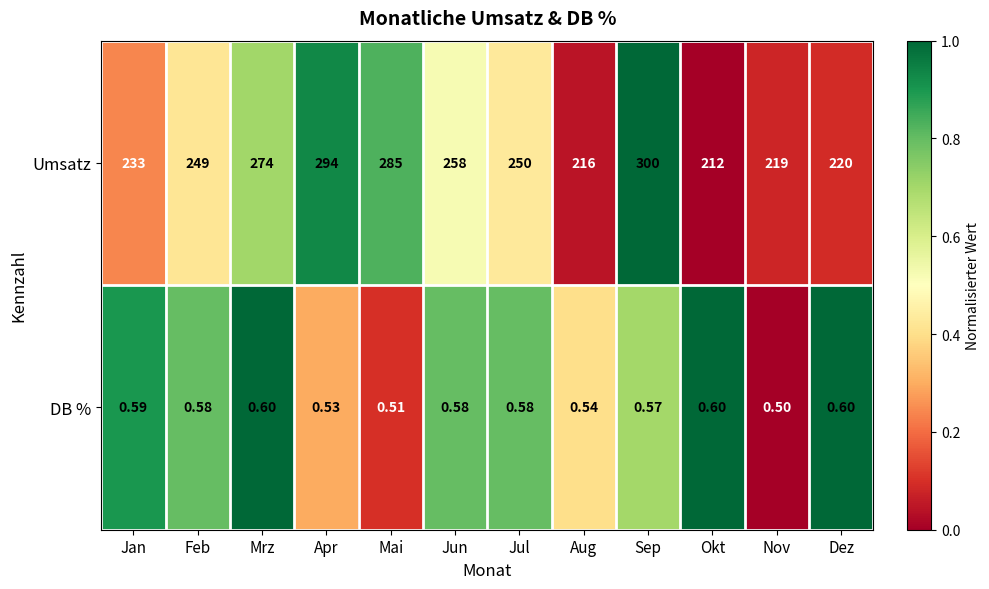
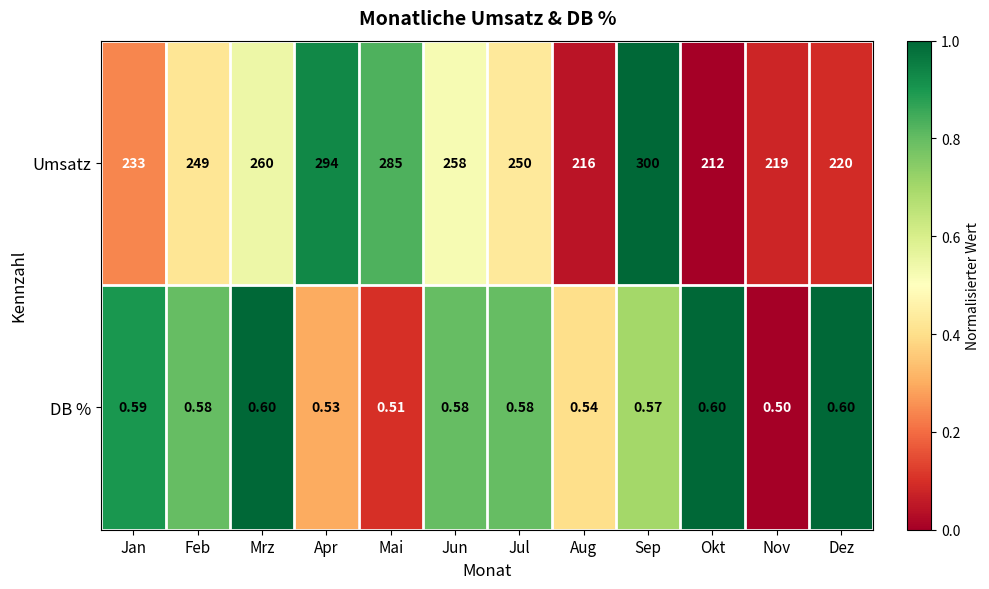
Umsatz, Mrz: 274 -> 260
